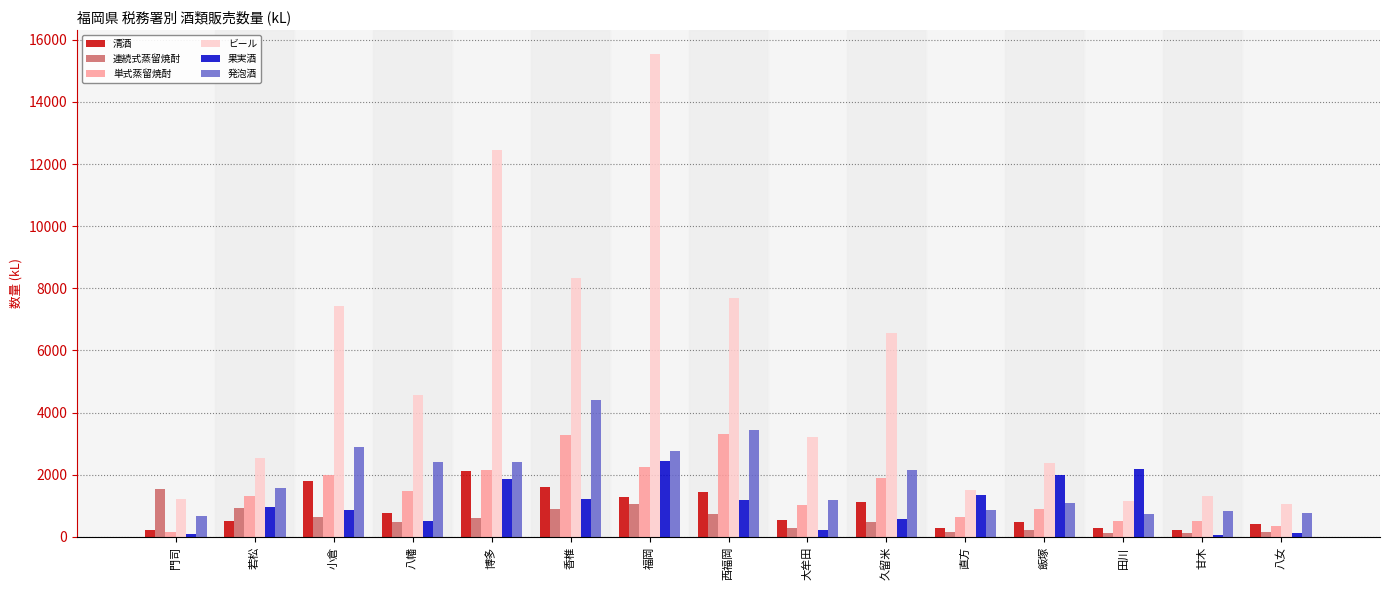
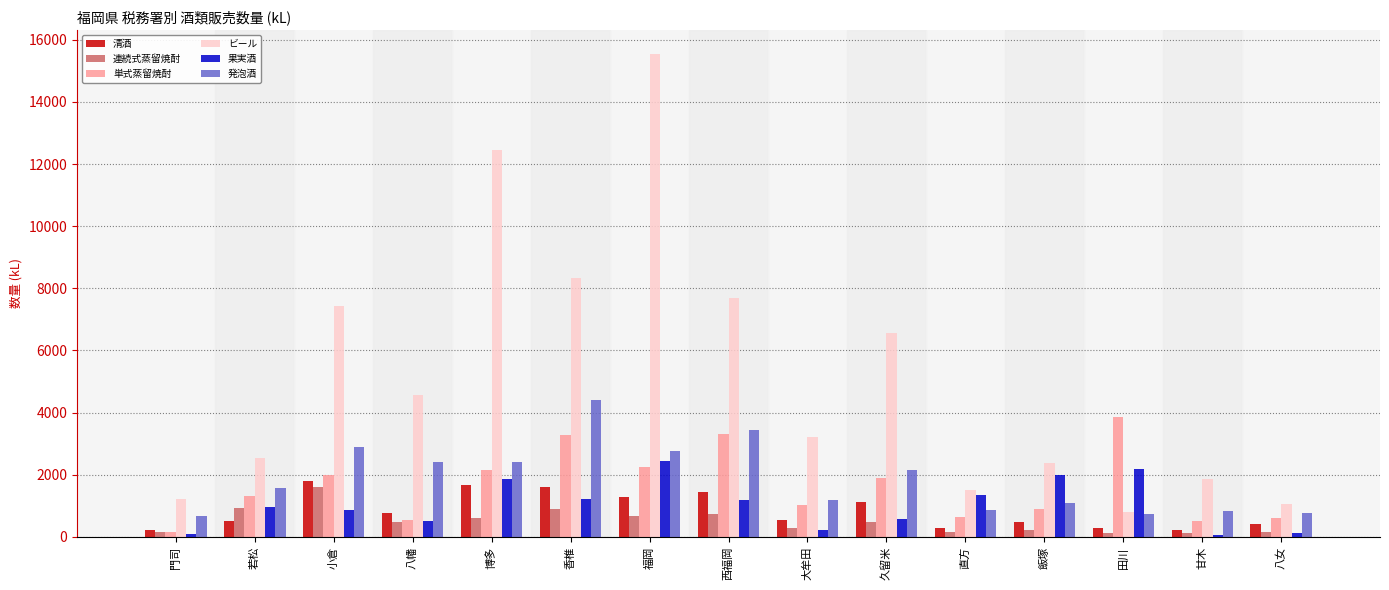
連続式蒸留焼酎, 門司: 1500 -> 200
連続式蒸留焼酎, 小倉: 600 -> 1600
単式蒸留焼酎, 八幡: 1500 -> 500
清酒, 博多: 2100 -> 1700
連続式蒸留焼酎, 福岡: 1100 -> 700
単式蒸留焼酎, 田川: 500 -> 3900
ビール, 田川: 1200 -> 800
ビール, 甘木: 1300 -> 1900
単式蒸留焼酎, 八女: 300 -> 600
